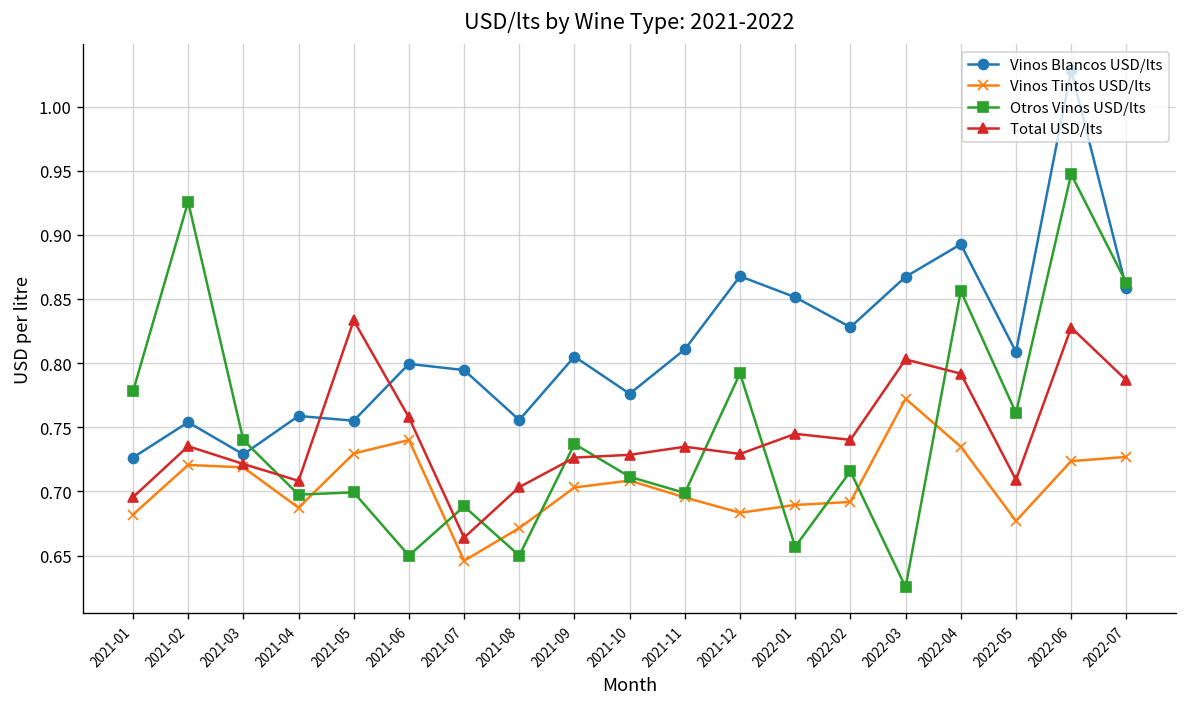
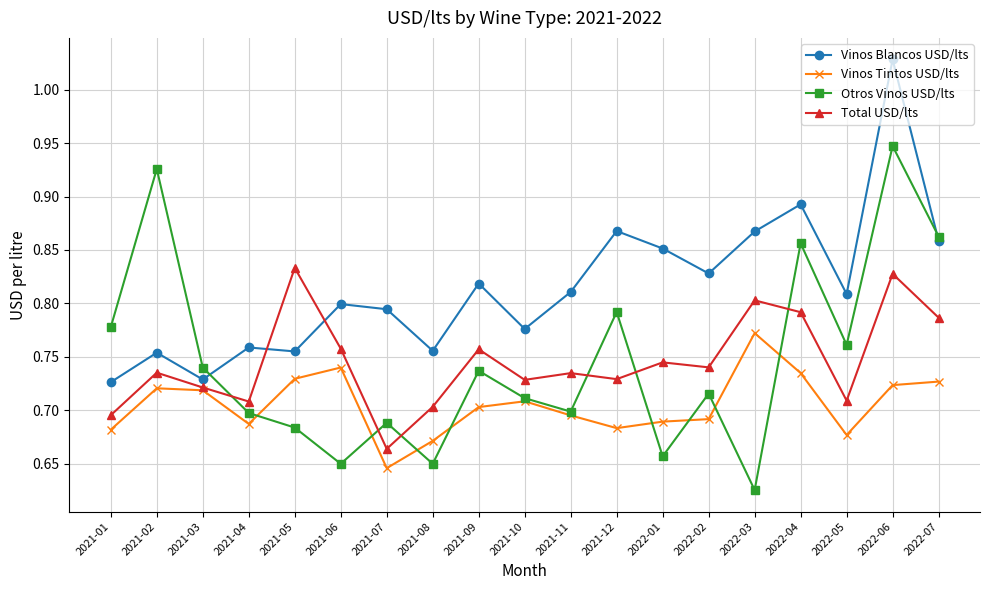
Otros Vinos USD/lts, 2021-05: 0.699 -> 0.684
Vinos Blancos USD/lts, 2021-09: 0.805 -> 0.819
Total USD/lts, 2021-09: 0.726 -> 0.757
